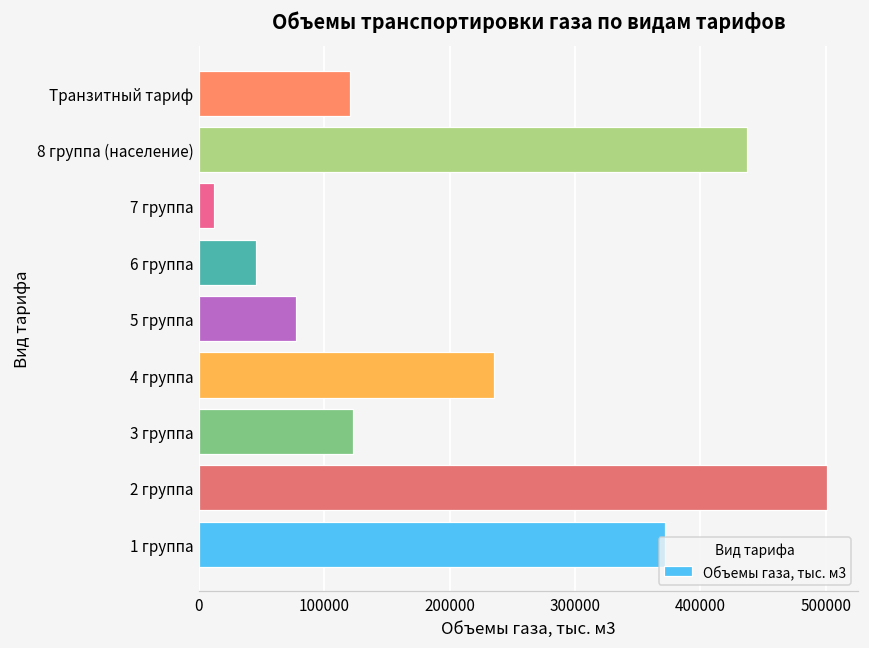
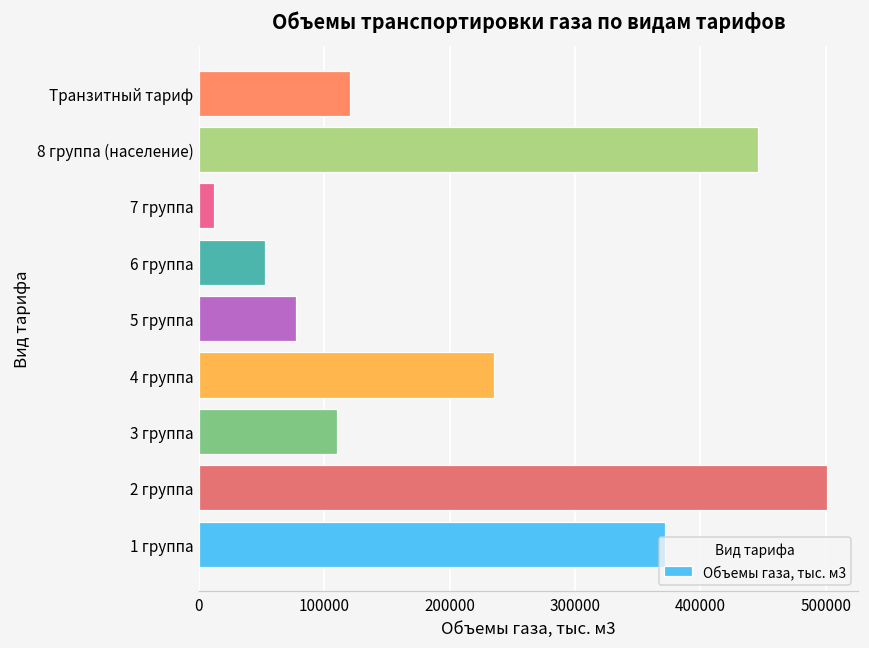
8 группа (население): 438000 -> 446000
6 группа: 45000 -> 53000
3 группа: 123000 -> 111000
